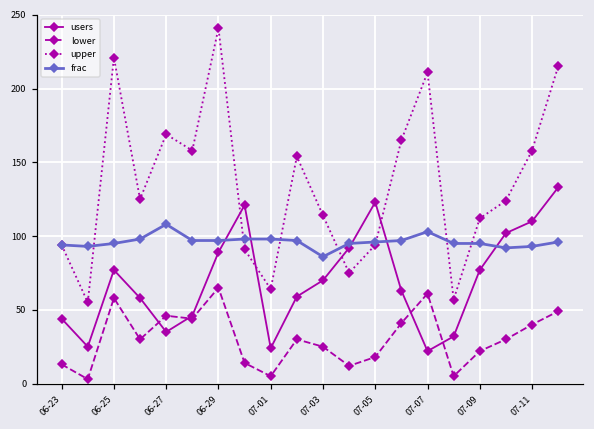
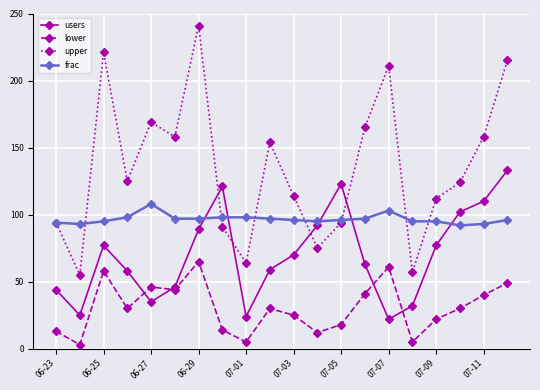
frac, 07-03: 86 -> 96
